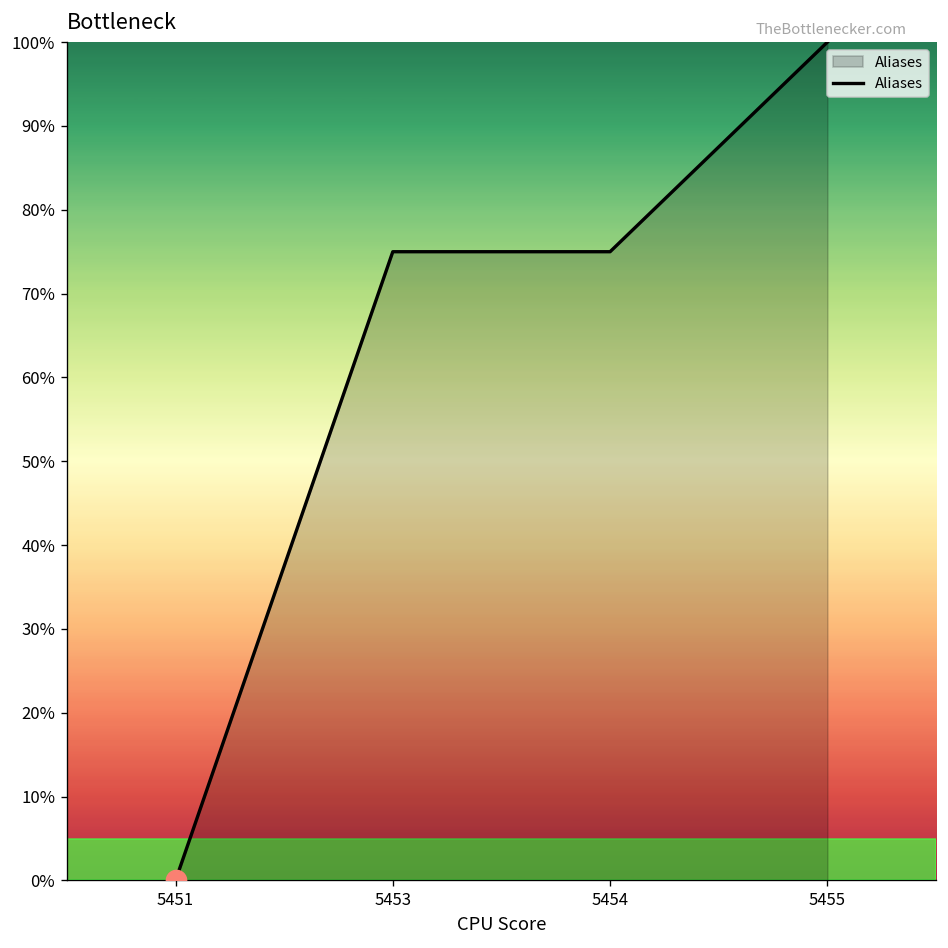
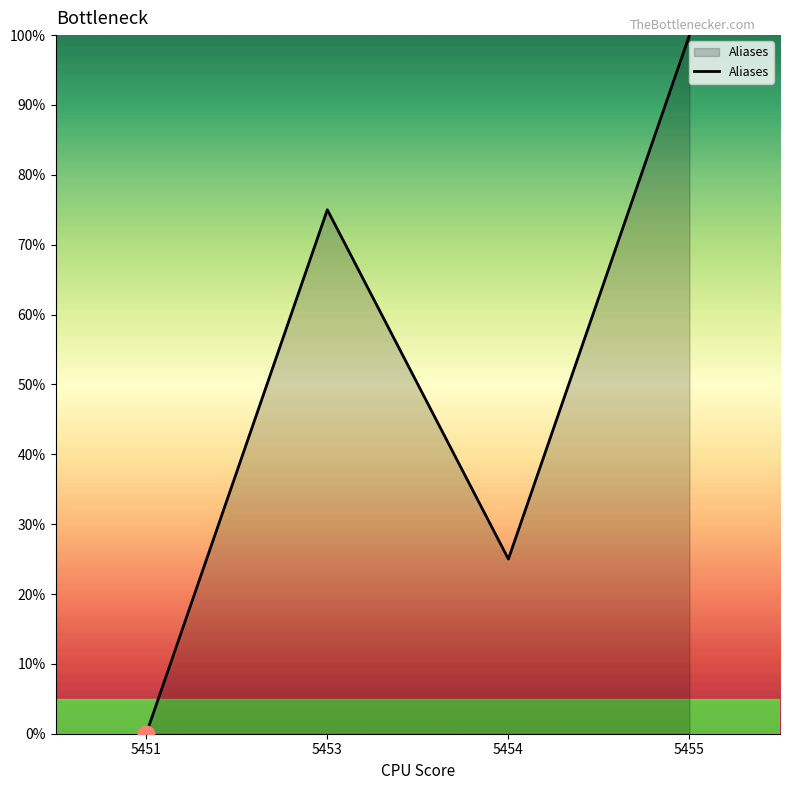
Aliases, 5454: 75% -> 25%
